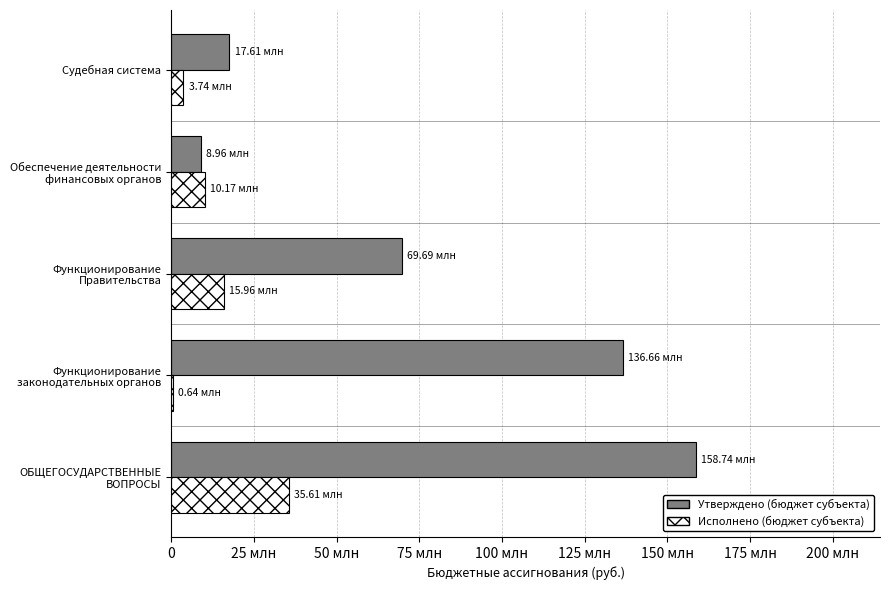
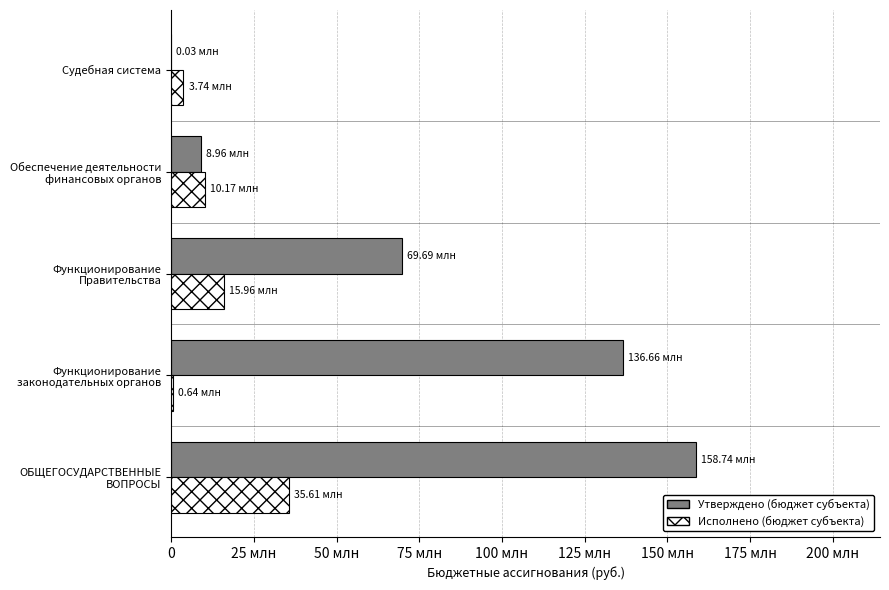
Утверждено (бюджет субъекта), Судебная система: 17.61 -> 0.03
